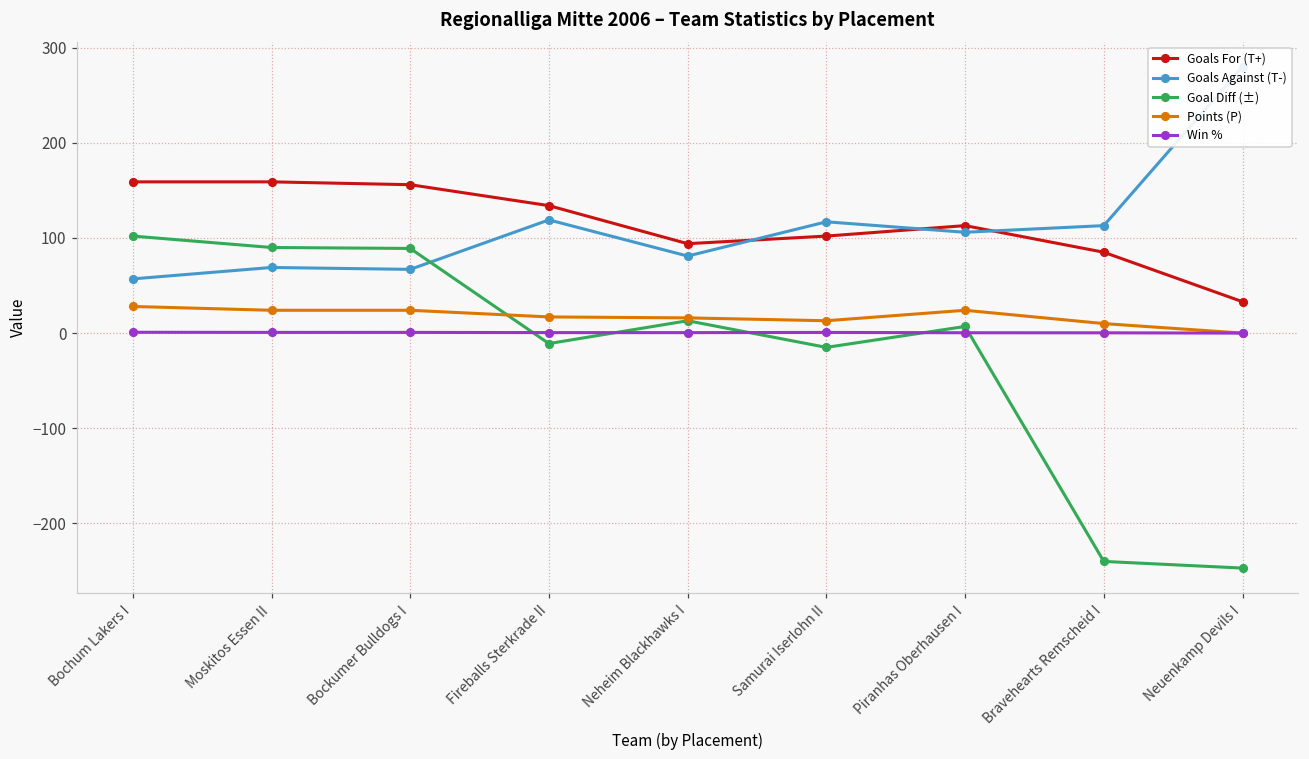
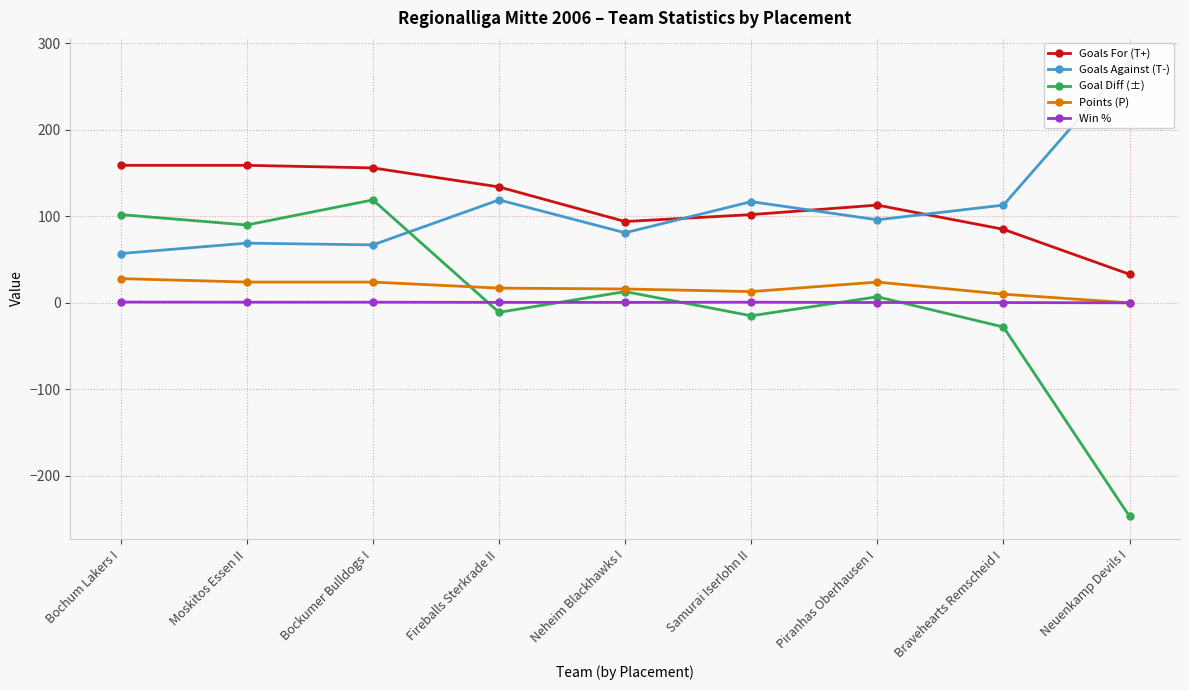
Goal Diff (±), Bockumer Bulldogs I: 90 -> 120
Goals Against (T-), Piranhas Oberhausen I: 110 -> 100
Goal Diff (±), Bravehearts Remscheid I: -240 -> -30
